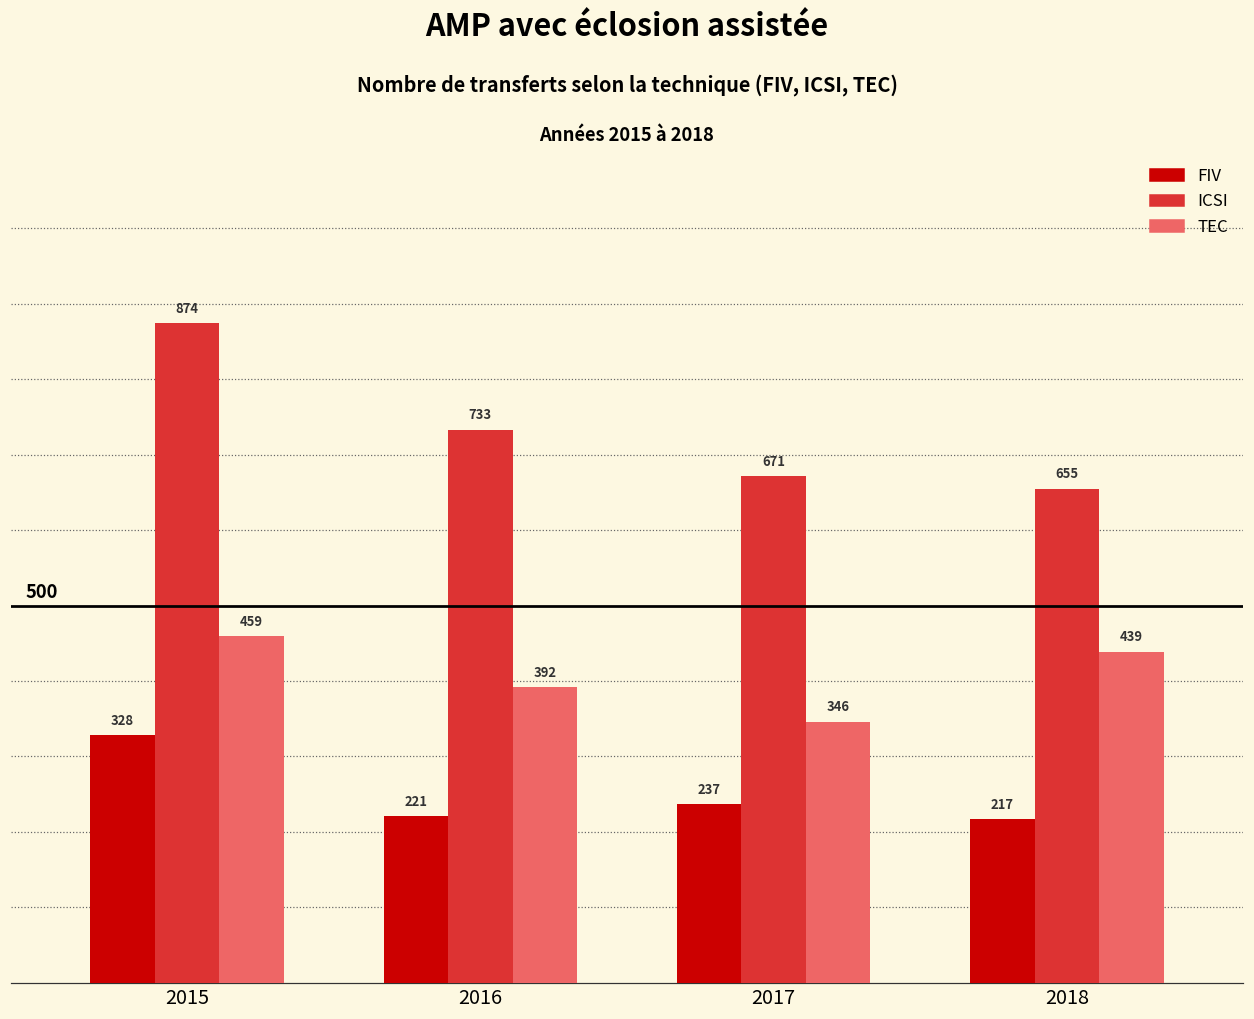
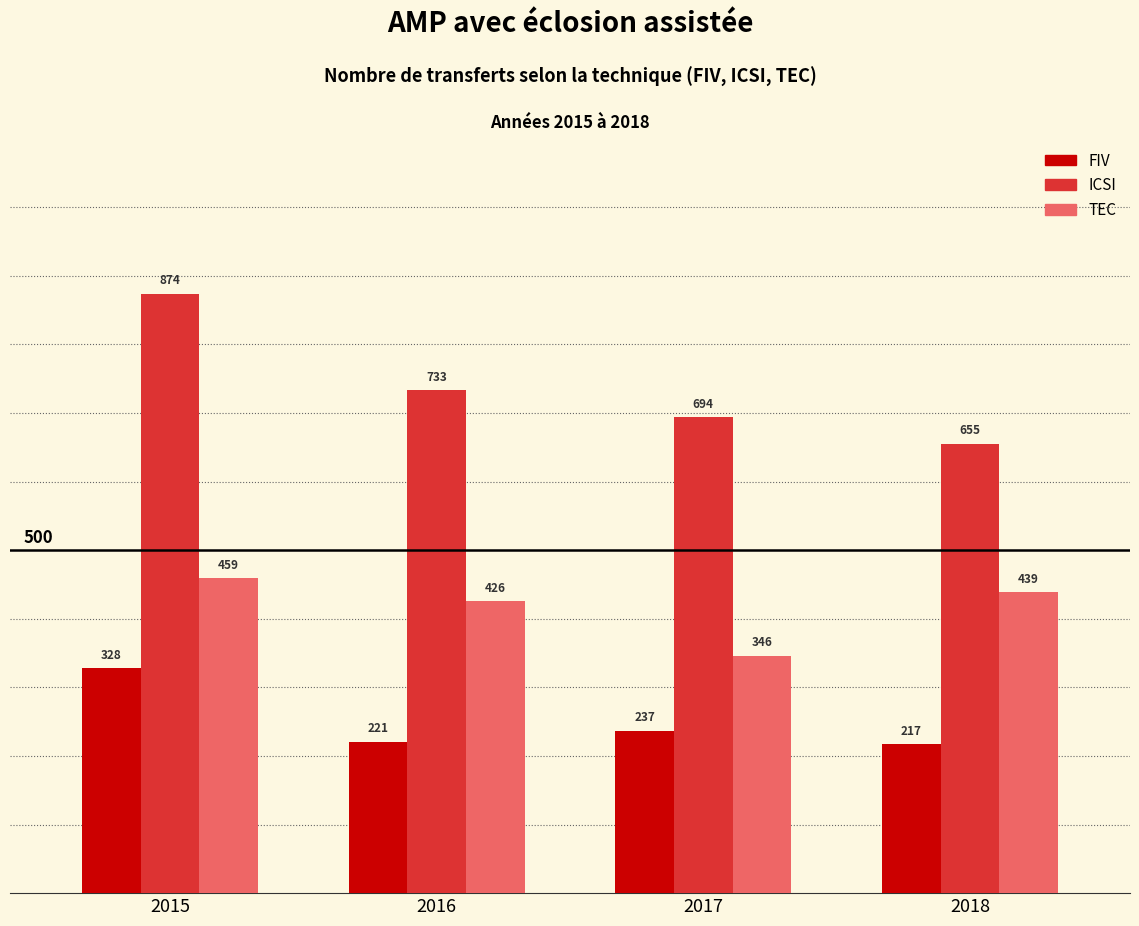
TEC, 2016: 392 -> 426
ICSI, 2017: 671 -> 694
